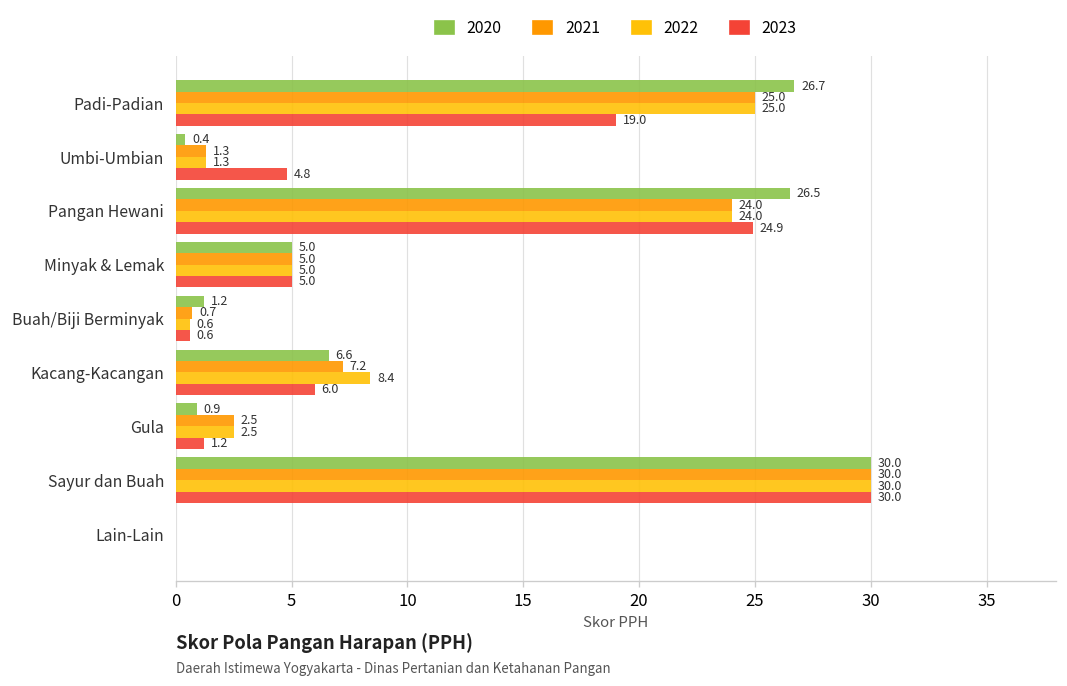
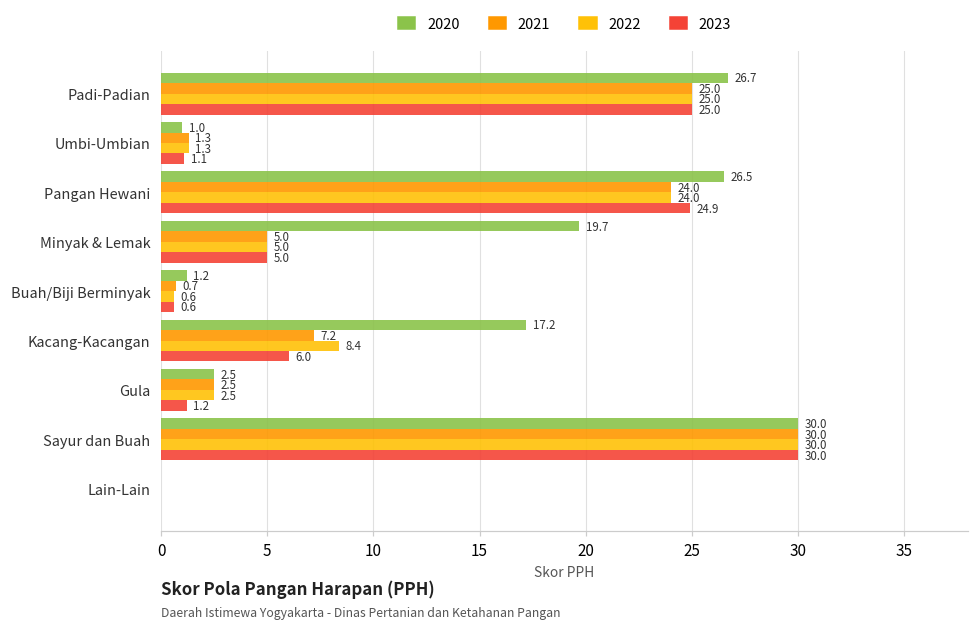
2023, Padi-Padian: 19.0 -> 25.0
2020, Umbi-Umbian: 0.4 -> 1.0
2023, Umbi-Umbian: 4.8 -> 1.1
2020, Minyak & Lemak: 5.0 -> 19.7
2020, Kacang-Kacangan: 6.6 -> 17.2
2020, Gula: 0.9 -> 2.5
